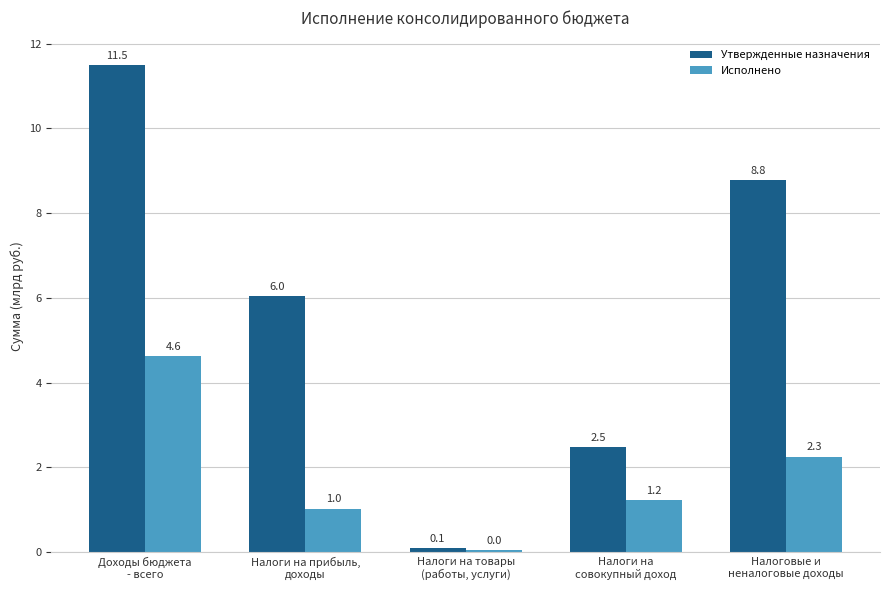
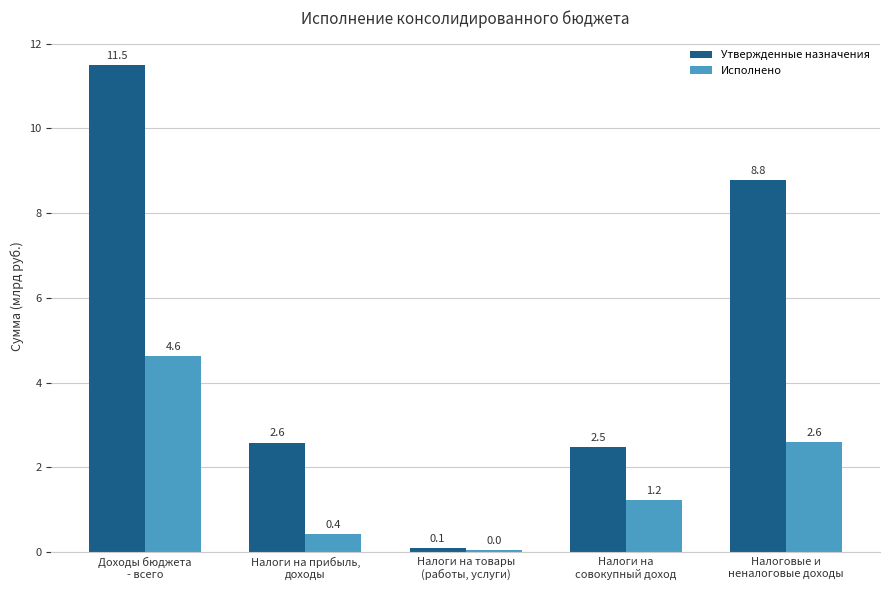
Утвержденные назначения, Налоги на прибыль, доходы: 6.0 -> 2.6
Исполнено, Налоги на прибыль, доходы: 1.0 -> 0.4
Исполнено, Налоговые и неналоговые доходы: 2.3 -> 2.6
